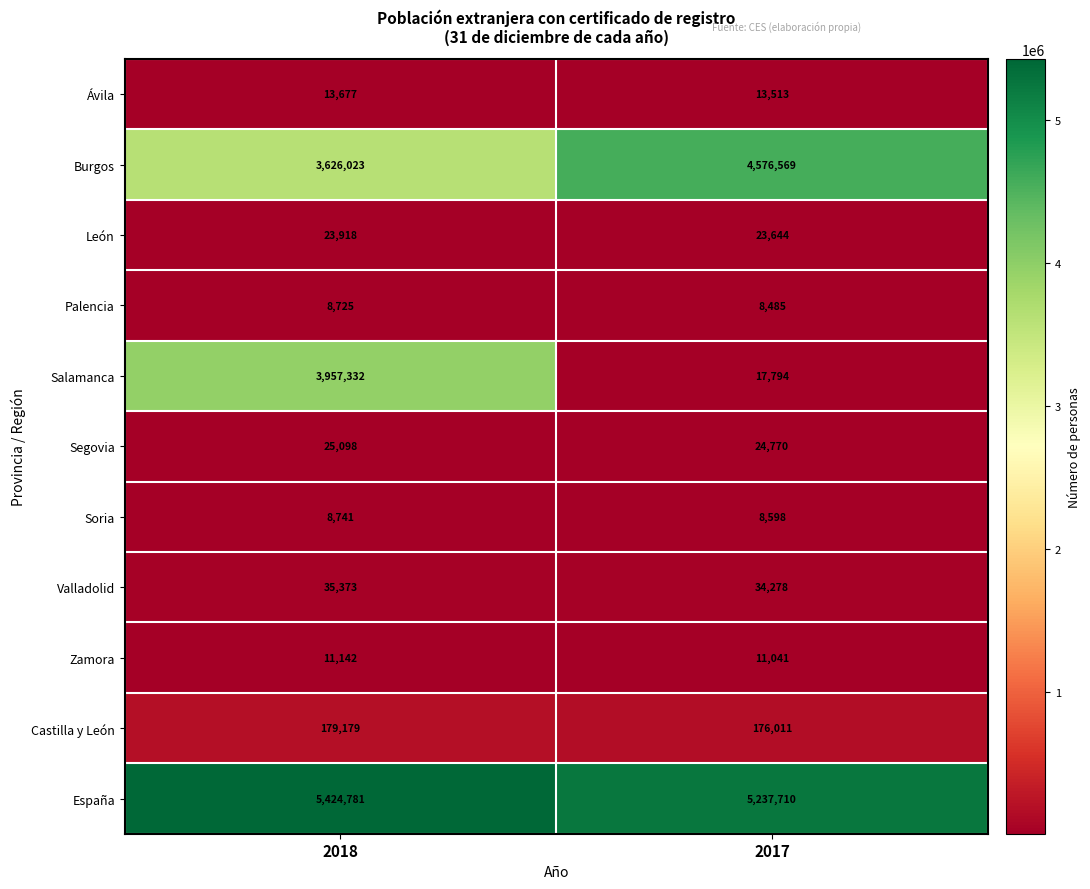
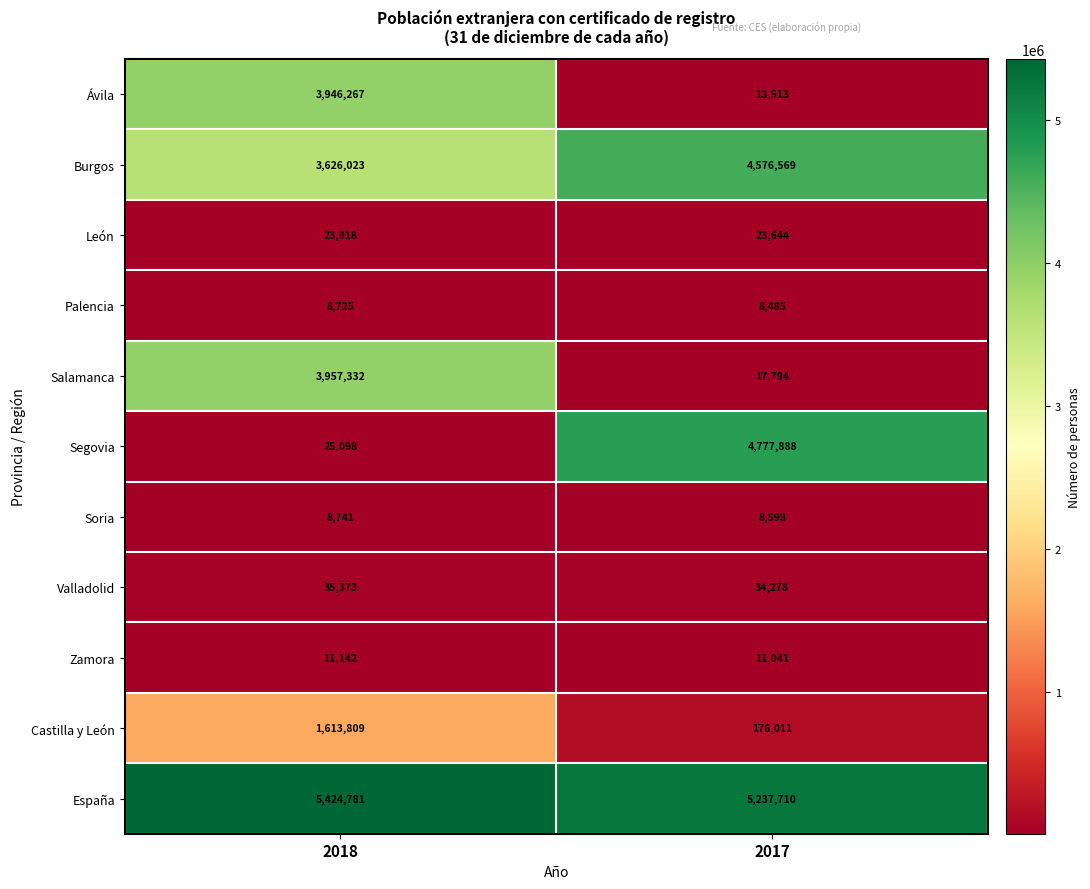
Ávila, 2018: 13,677 -> 3,946,267
Segovia, 2017: 24,770 -> 4,777,888
Castilla y León, 2018: 179,179 -> 1,613,809
